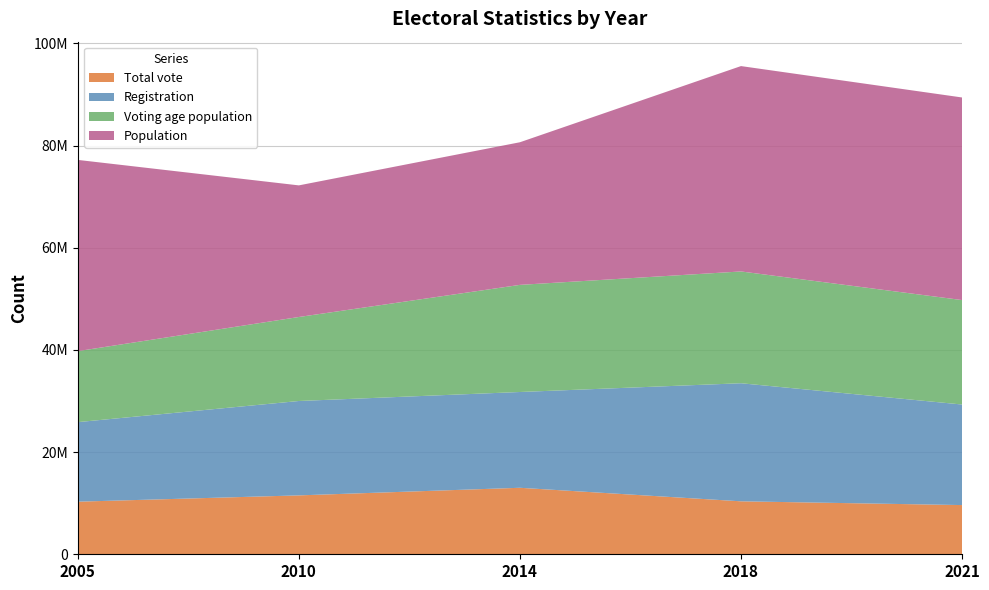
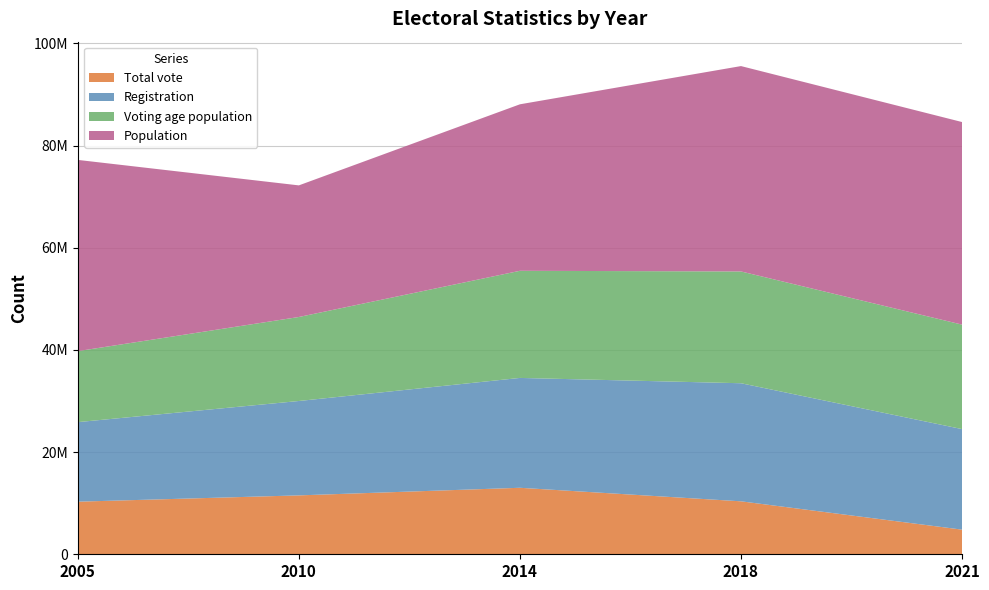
Registration, 2014: 19000000 -> 22000000
Population, 2014: 28000000 -> 33000000
Total vote, 2021: 10000000 -> 5000000
